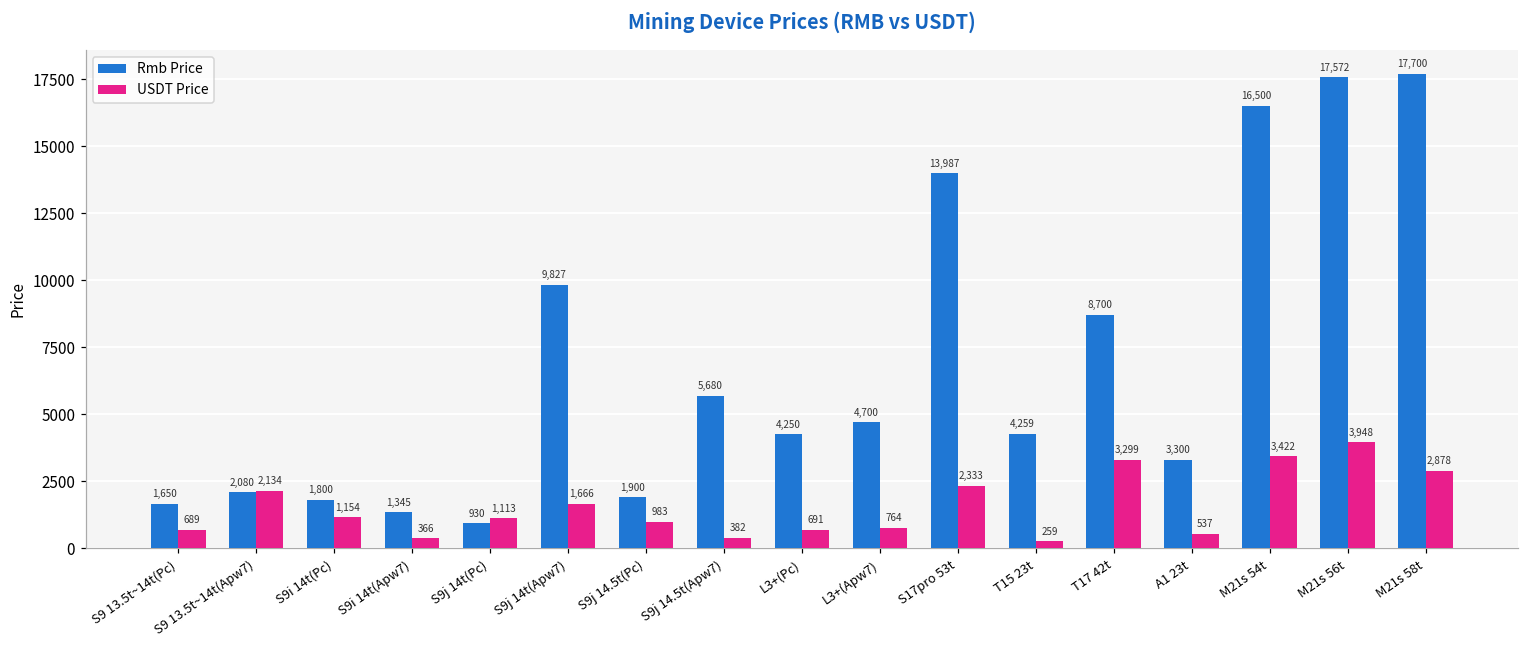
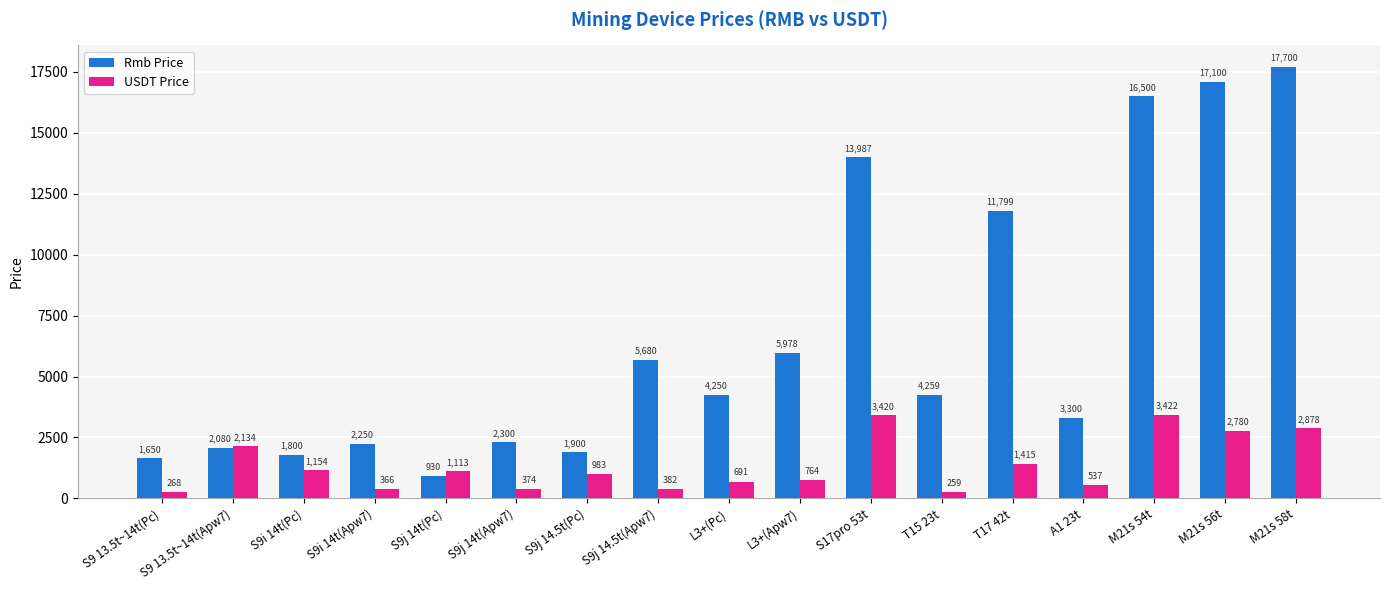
USDT Price, S9 13.5t~14t(Pc): 689 -> 268
Rmb Price, S9i 14t(Apw7): 1,345 -> 2,250
Rmb Price, S9j 14t(Apw7): 9,827 -> 2,300
USDT Price, S9j 14t(Apw7): 1,666 -> 374
Rmb Price, L3+(Apw7): 4,700 -> 5,978
USDT Price, S17pro 53t: 2,333 -> 3,420
Rmb Price, T17 42t: 8,700 -> 11,799
USDT Price, T17 42t: 3,299 -> 1,415
Rmb Price, M21s 56t: 17,572 -> 17,100
USDT Price, M21s 56t: 3,948 -> 2,780
